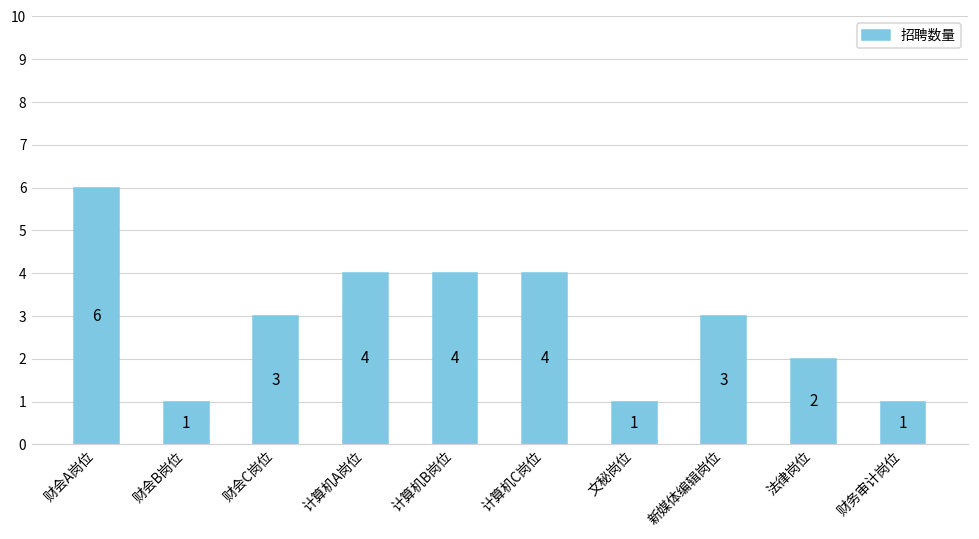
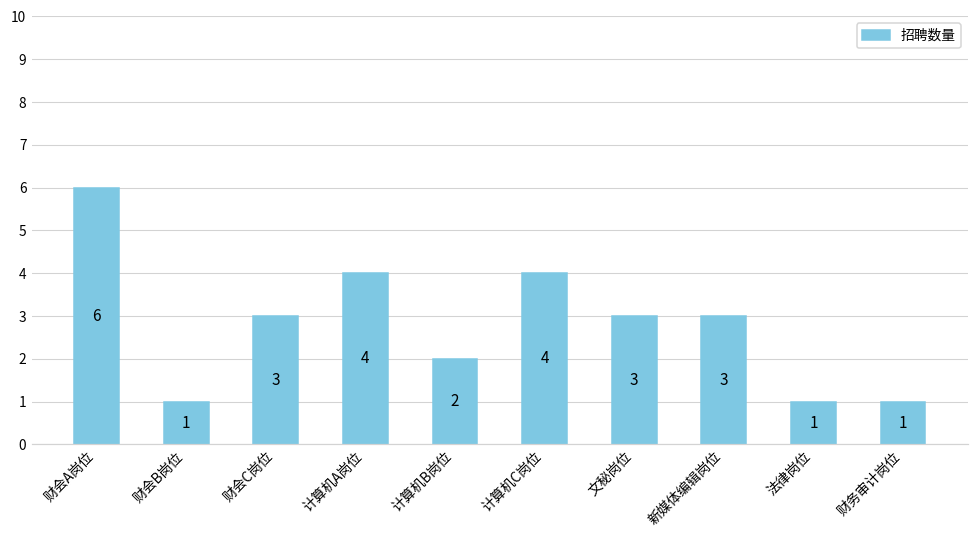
计算机B岗位: 4 -> 2
文秘岗位: 1 -> 3
法律岗位: 2 -> 1
